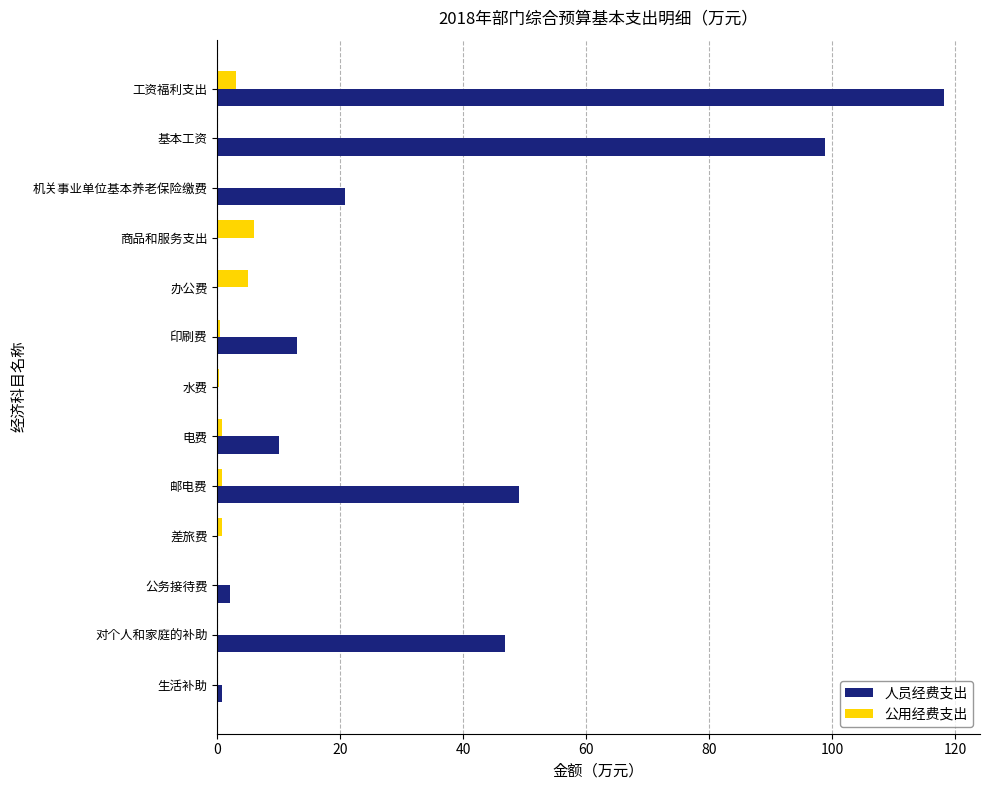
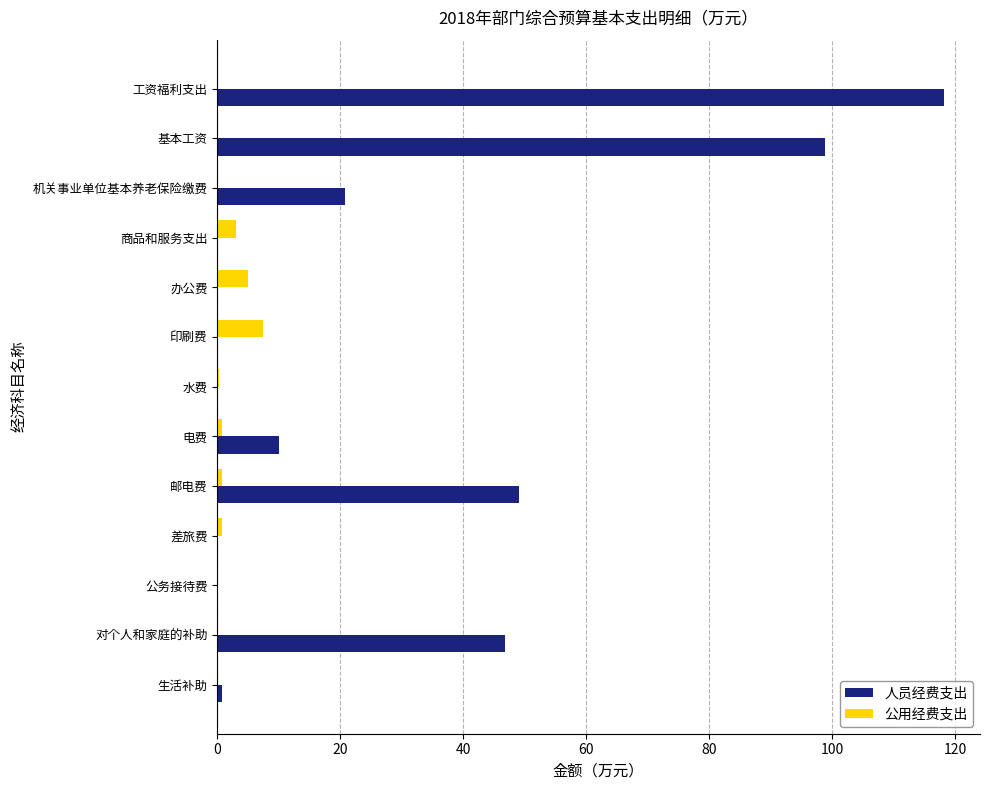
公用经费支出, 工资福利支出: 3 -> 0
公用经费支出, 商品和服务支出: 6 -> 3
公用经费支出, 印刷费: 0 -> 8
人员经费支出, 印刷费: 13 -> 0
人员经费支出, 公务接待费: 2 -> 0
